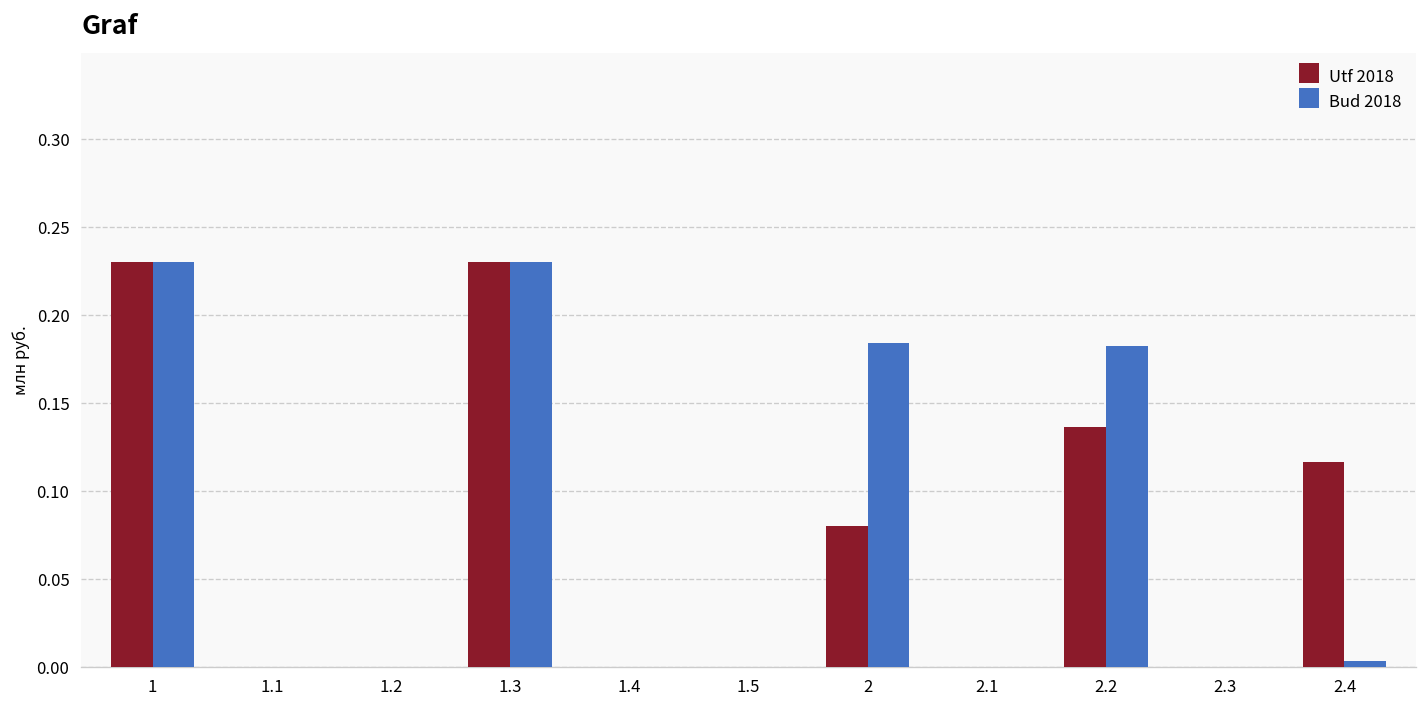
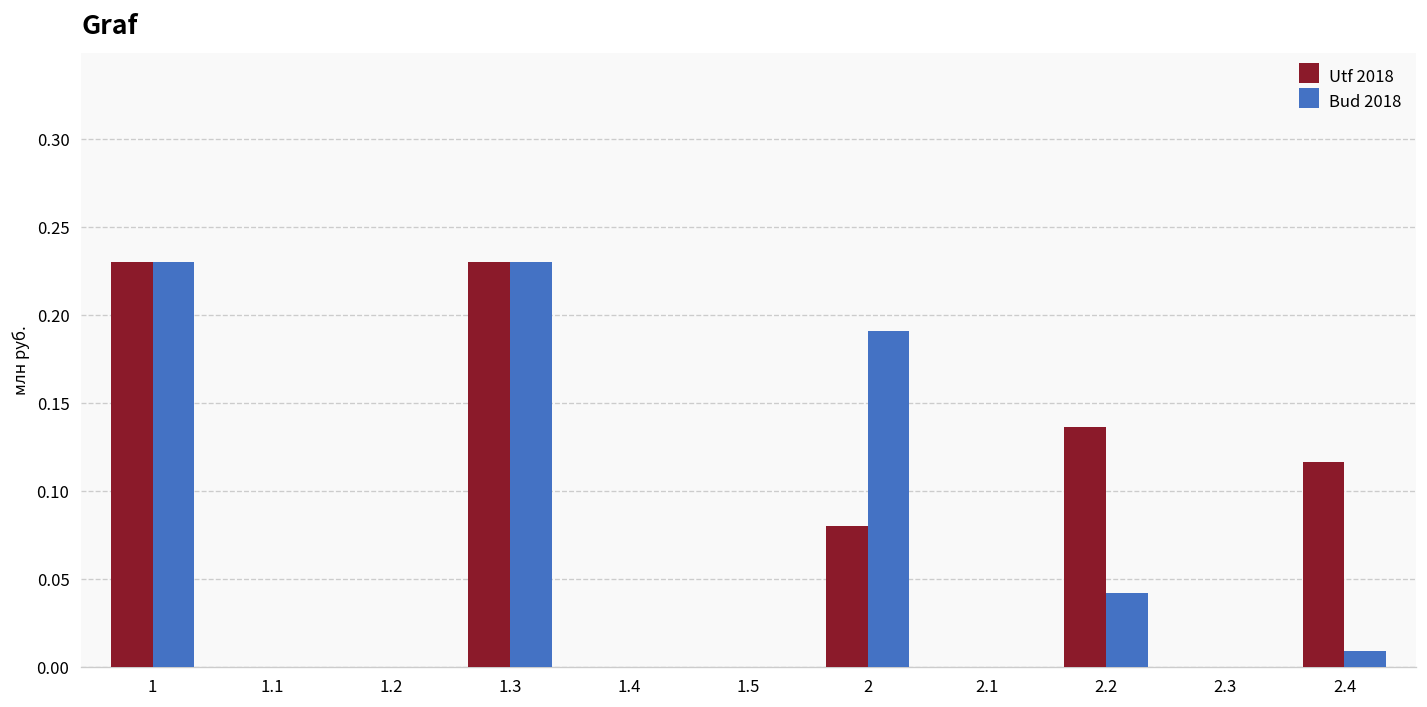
Bud 2018, 2: 0.184 -> 0.191
Bud 2018, 2.2: 0.182 -> 0.042
Bud 2018, 2.4: 0.003 -> 0.009
